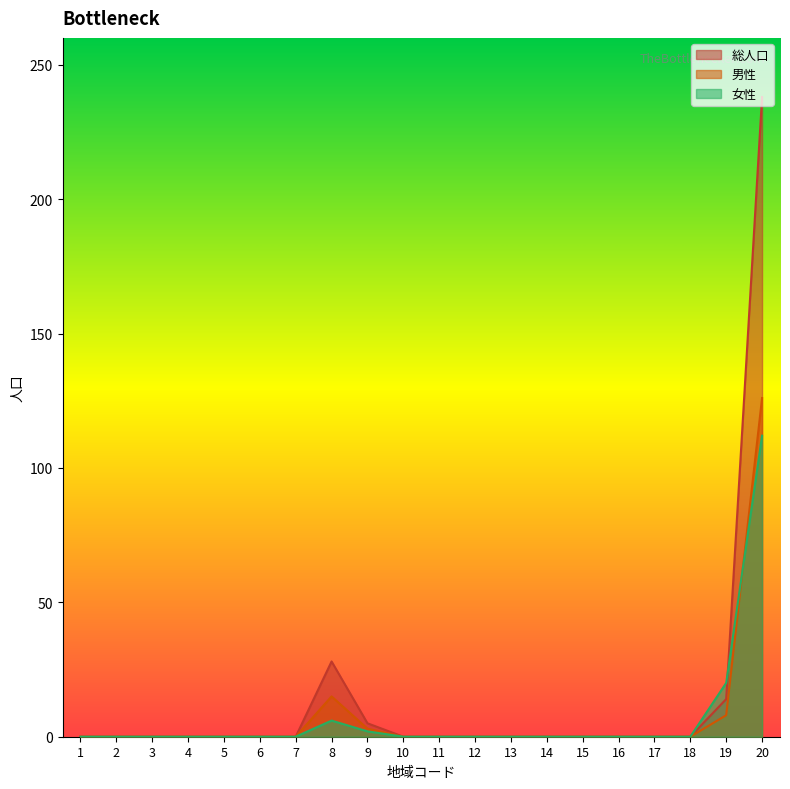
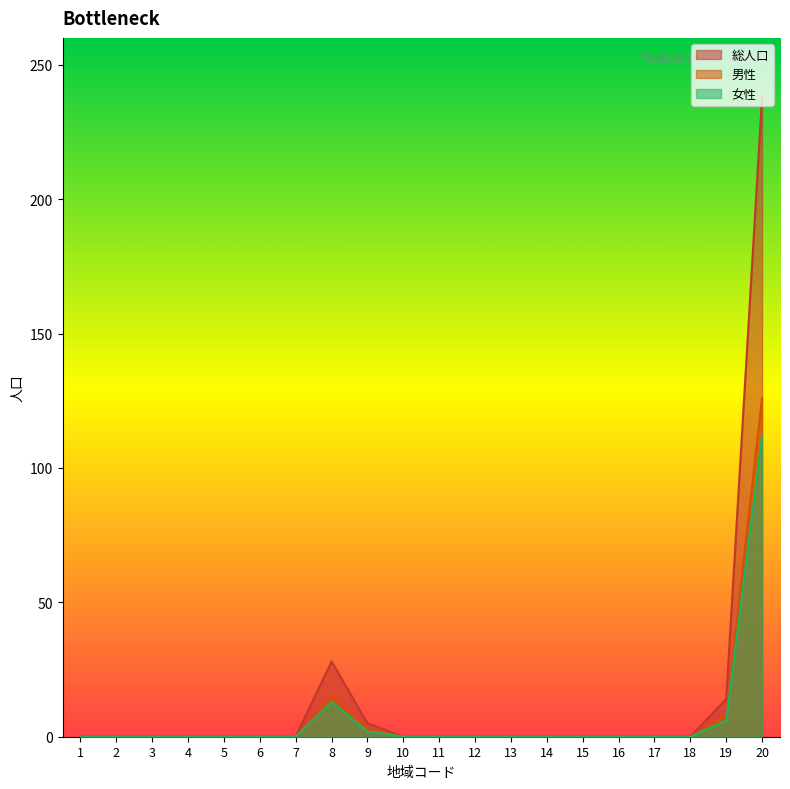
女性, 8: 6 -> 13
女性, 19: 20 -> 6
